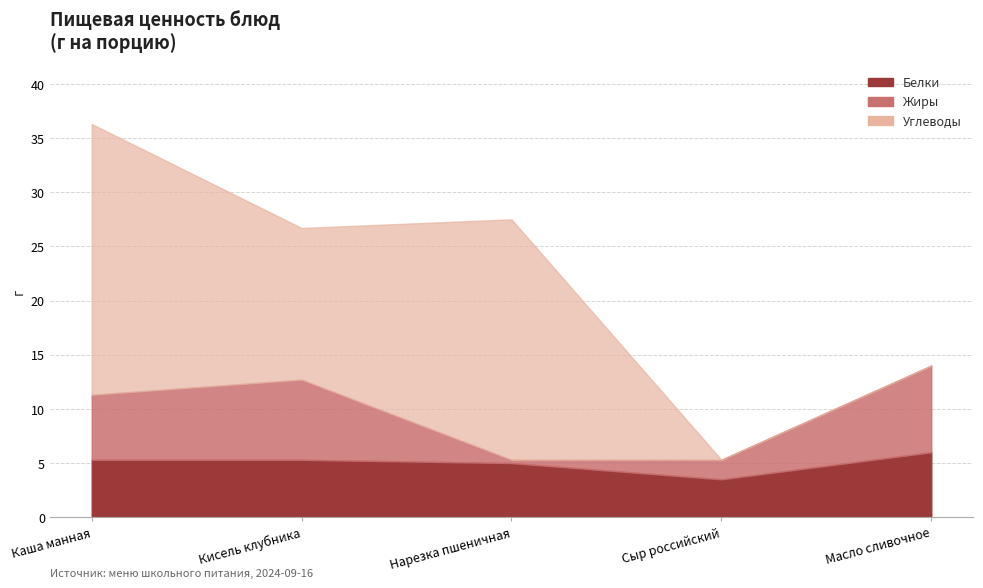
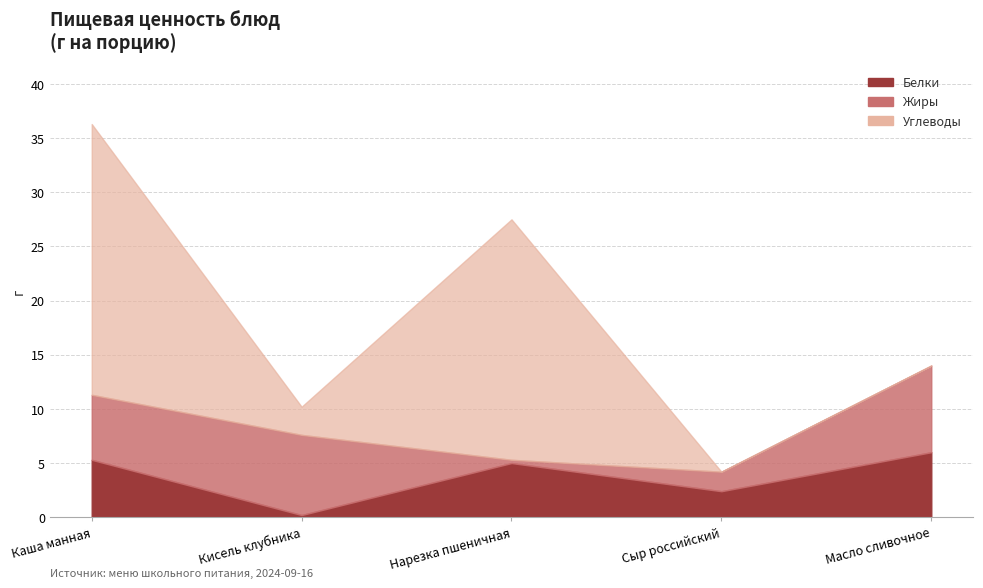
Белки, Кисель клубника: 5.3 -> 0.2
Углеводы, Кисель клубника: 14.0 -> 2.6
Белки, Сыр российский: 3.5 -> 2.4
